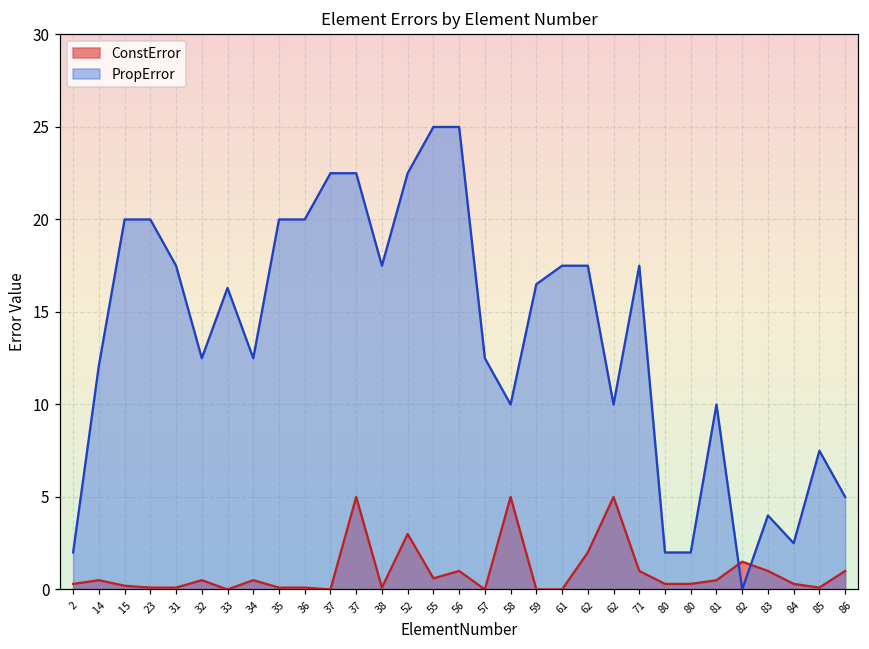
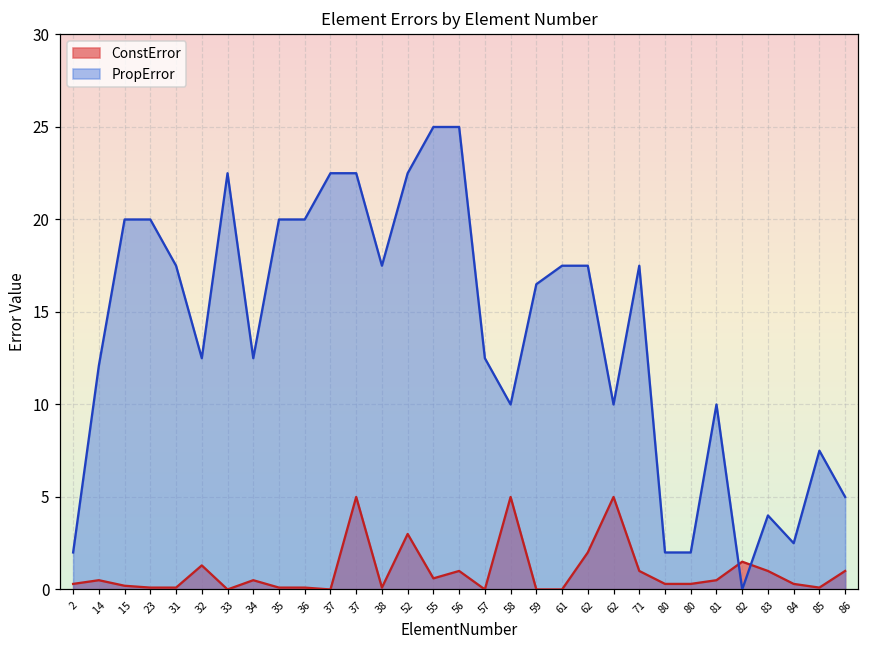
ConstError, 32: 0.5 -> 1.3
PropError, 33: 16.3 -> 22.5
